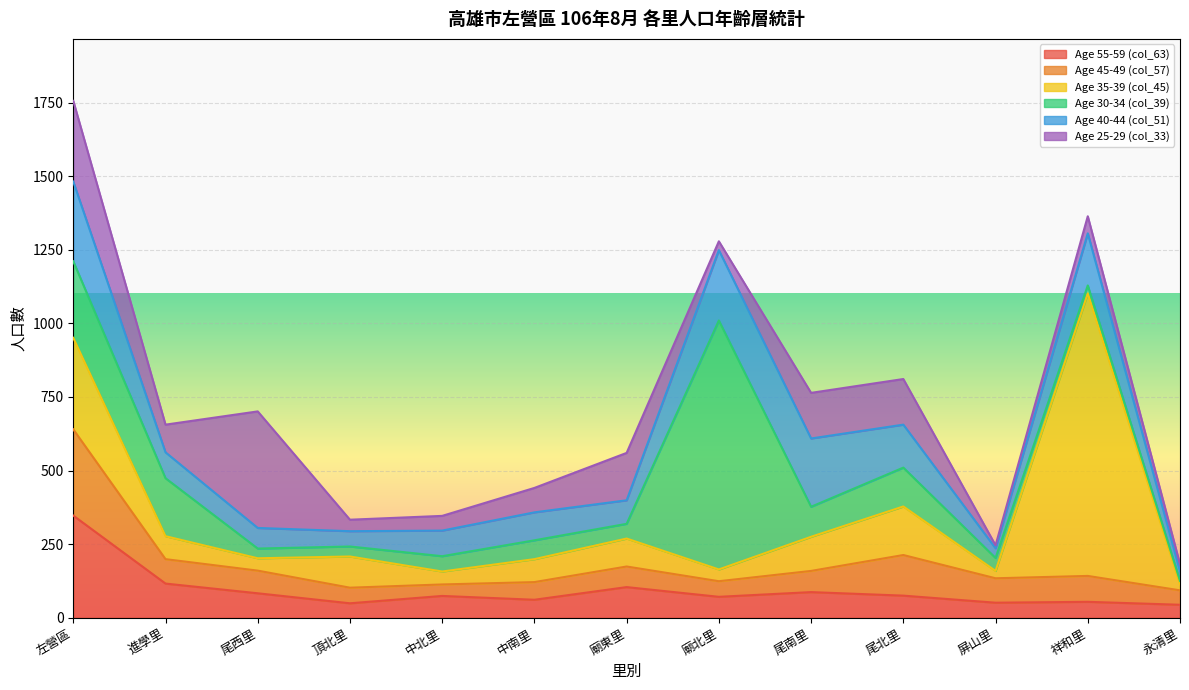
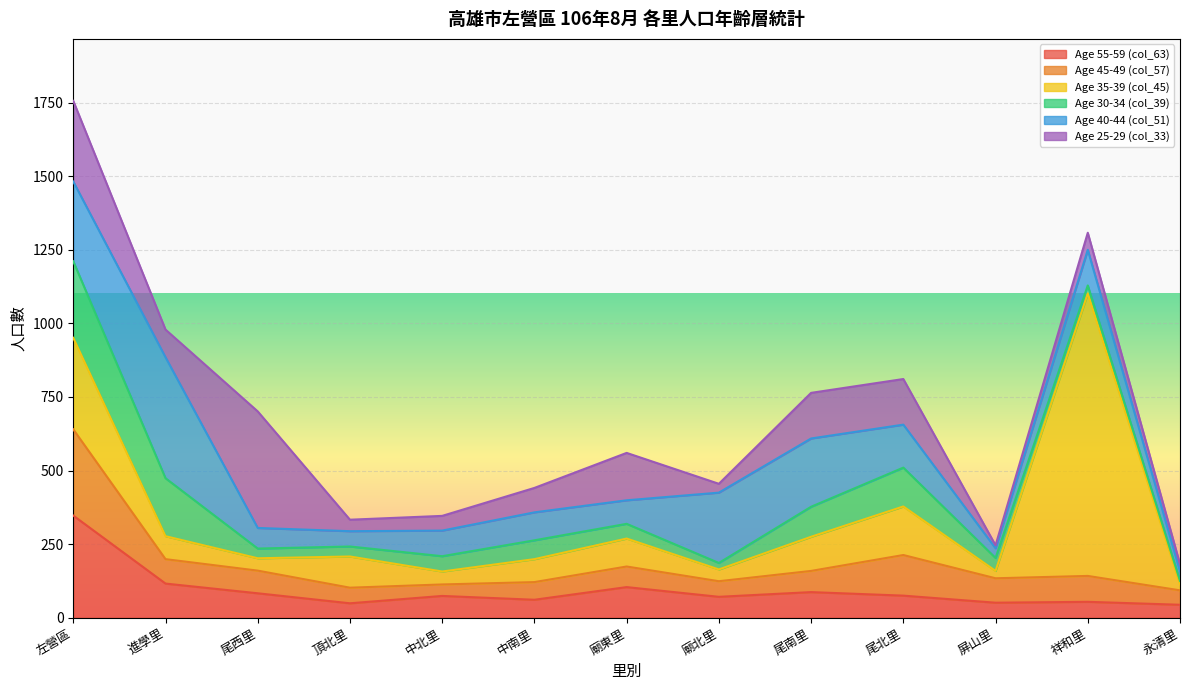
Age 40-44 (col_51), 進學里: 90 -> 410
Age 30-34 (col_39), 廟北里: 850 -> 20
Age 40-44 (col_51), 祥和里: 180 -> 120
